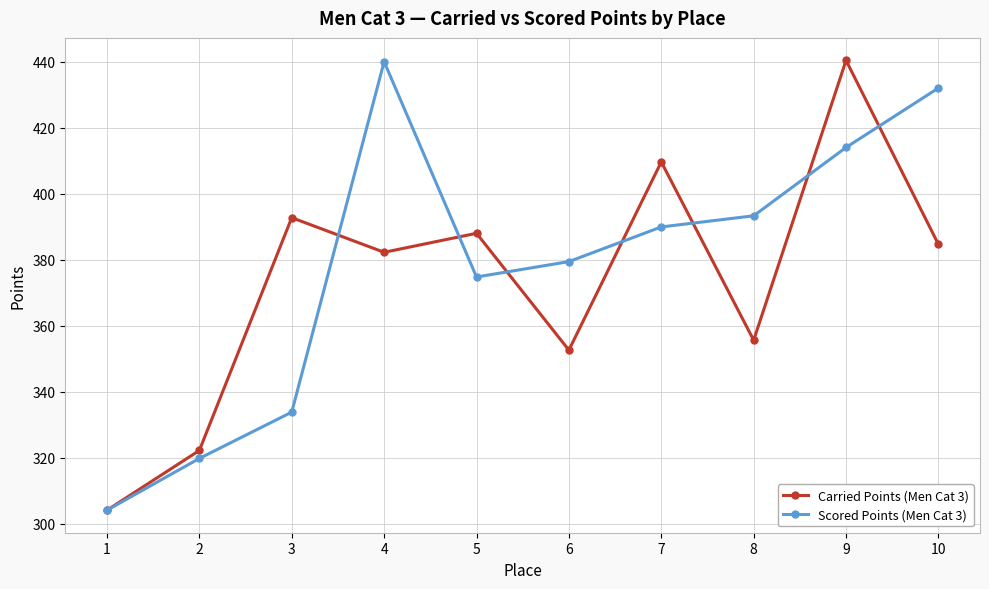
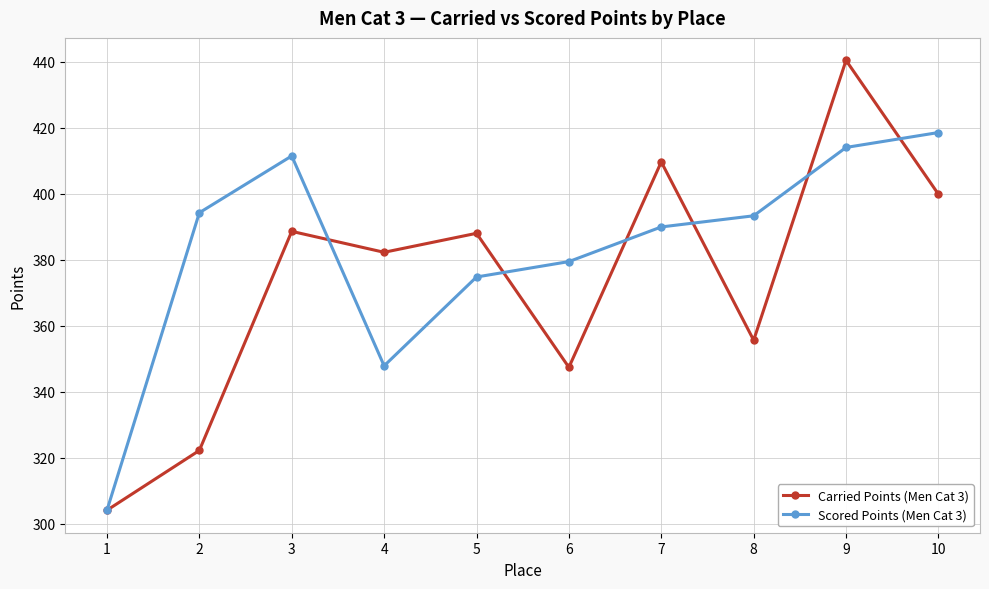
Scored Points (Men Cat 3), 2: 320 -> 394
Carried Points (Men Cat 3), 3: 393 -> 389
Scored Points (Men Cat 3), 3: 334 -> 412
Scored Points (Men Cat 3), 4: 440 -> 348
Carried Points (Men Cat 3), 6: 353 -> 347
Carried Points (Men Cat 3), 10: 385 -> 400
Scored Points (Men Cat 3), 10: 432 -> 419
